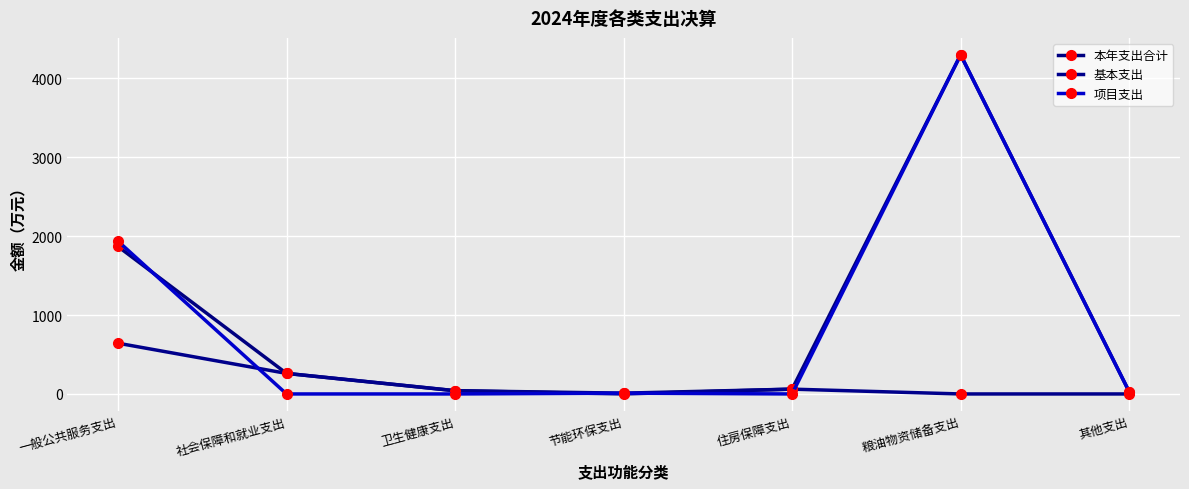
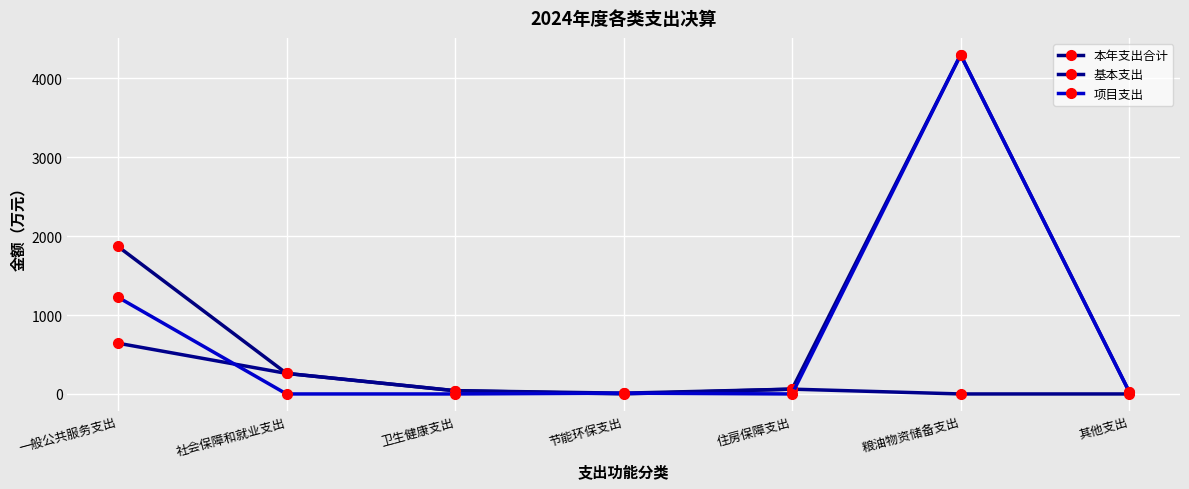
项目支出, 一般公共服务支出: 1900 -> 1200
